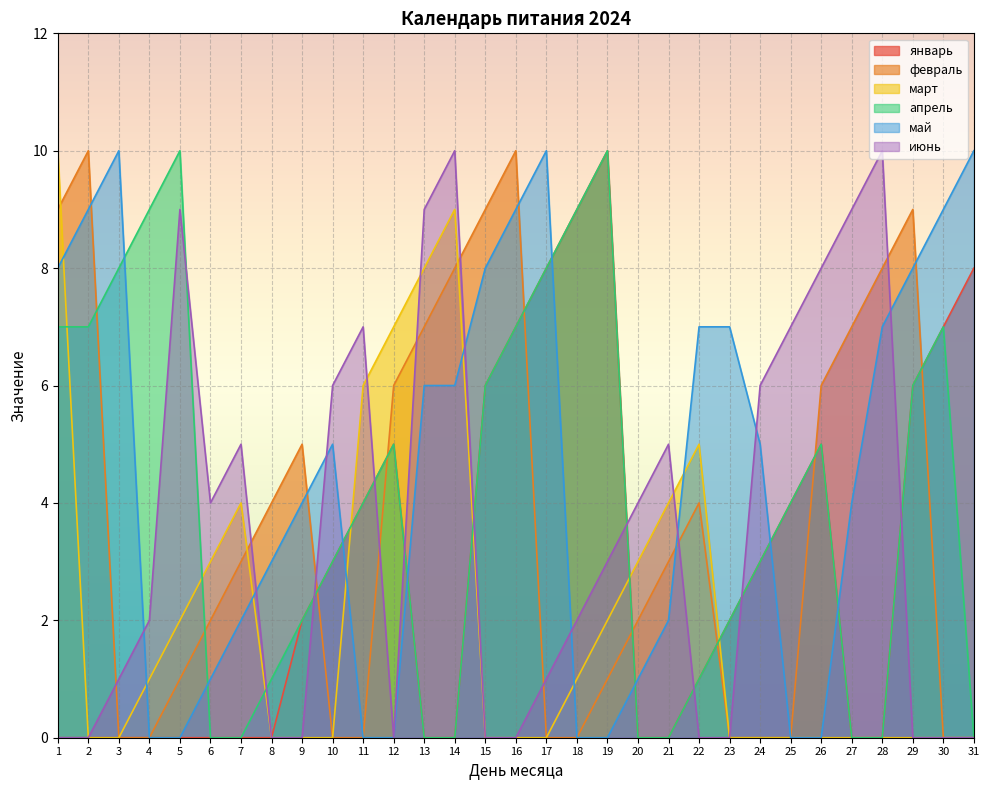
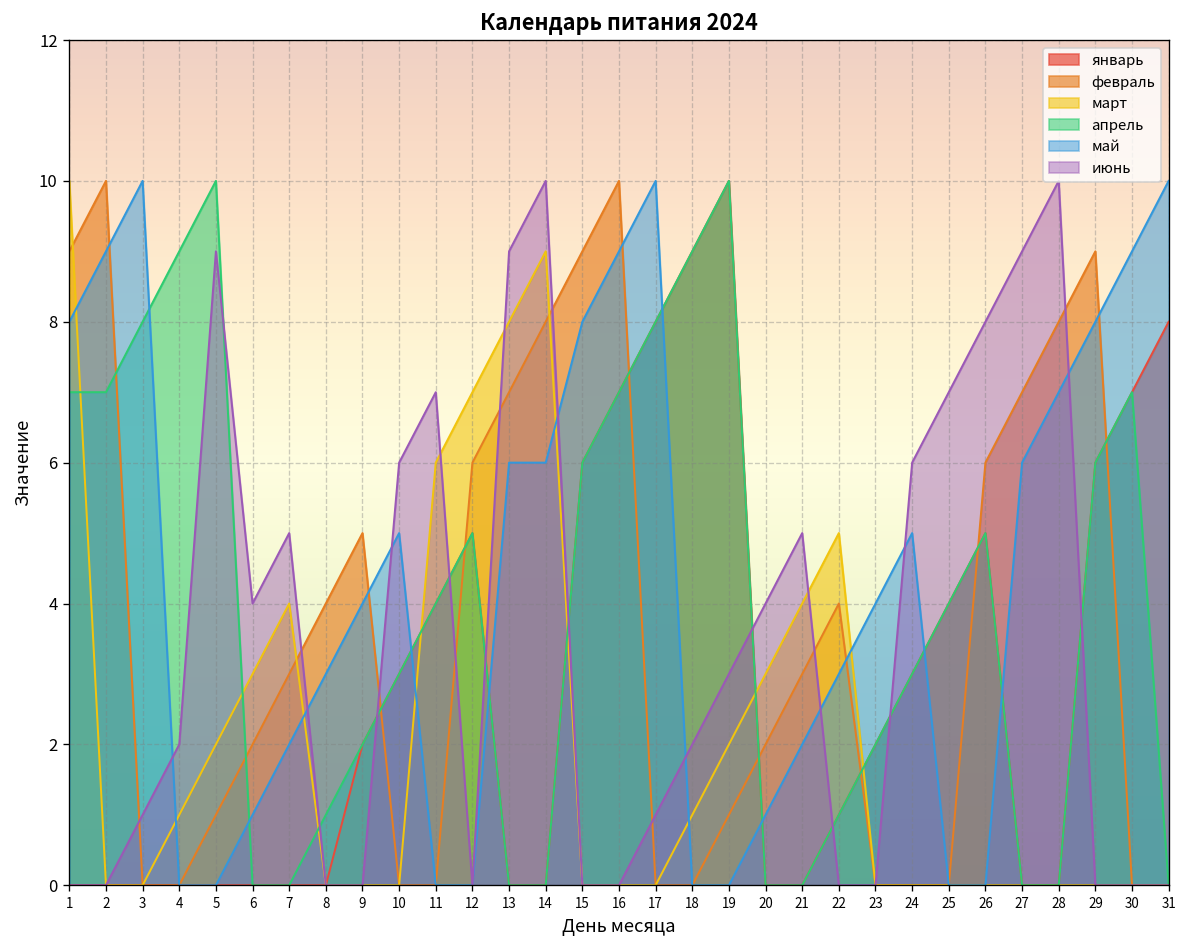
май, 22: 7 -> 3
май, 23: 7 -> 4
май, 27: 4 -> 6
